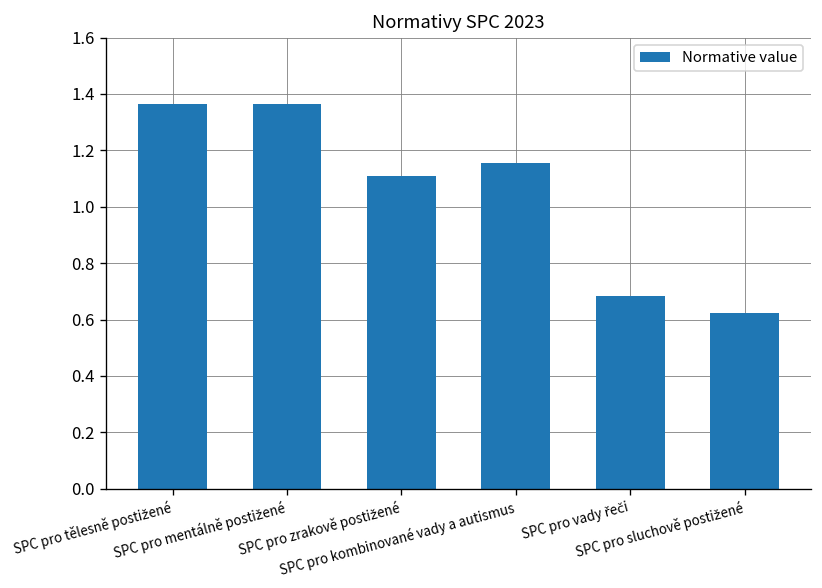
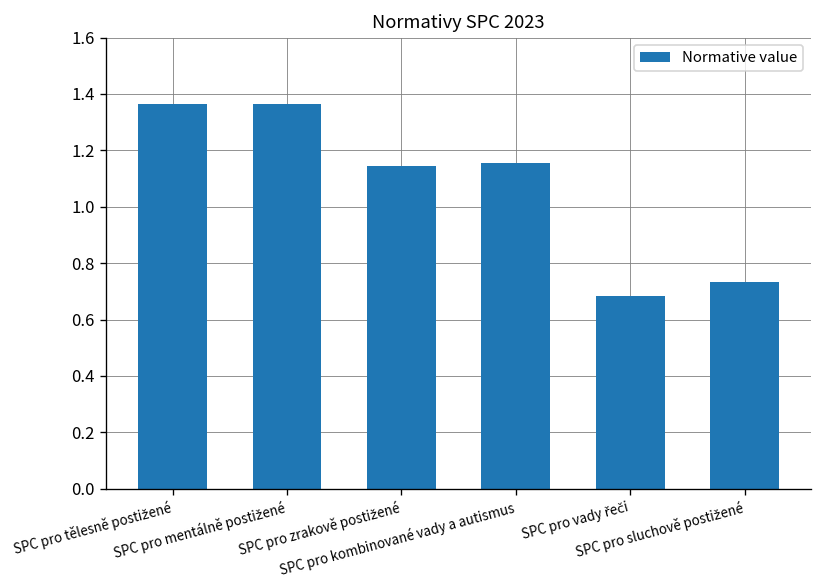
SPC pro zrakově postižené: 1.11 -> 1.15
SPC pro sluchově postižené: 0.62 -> 0.73
